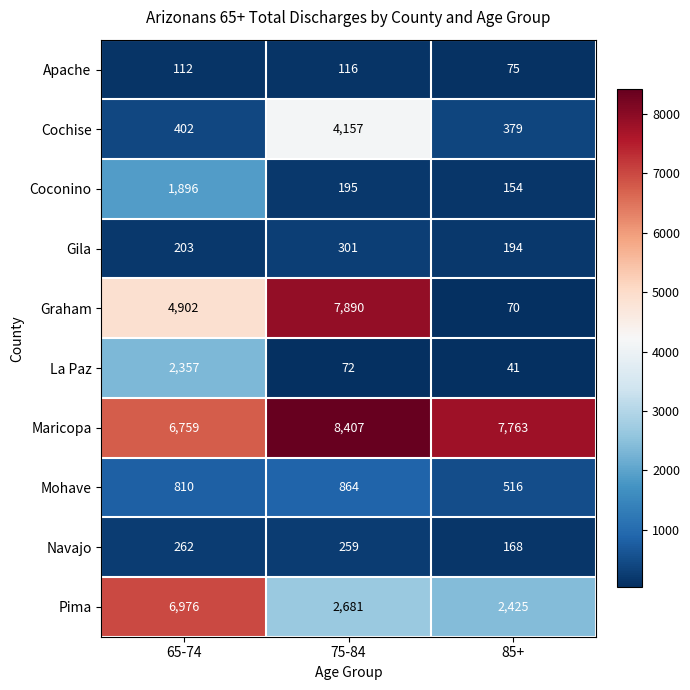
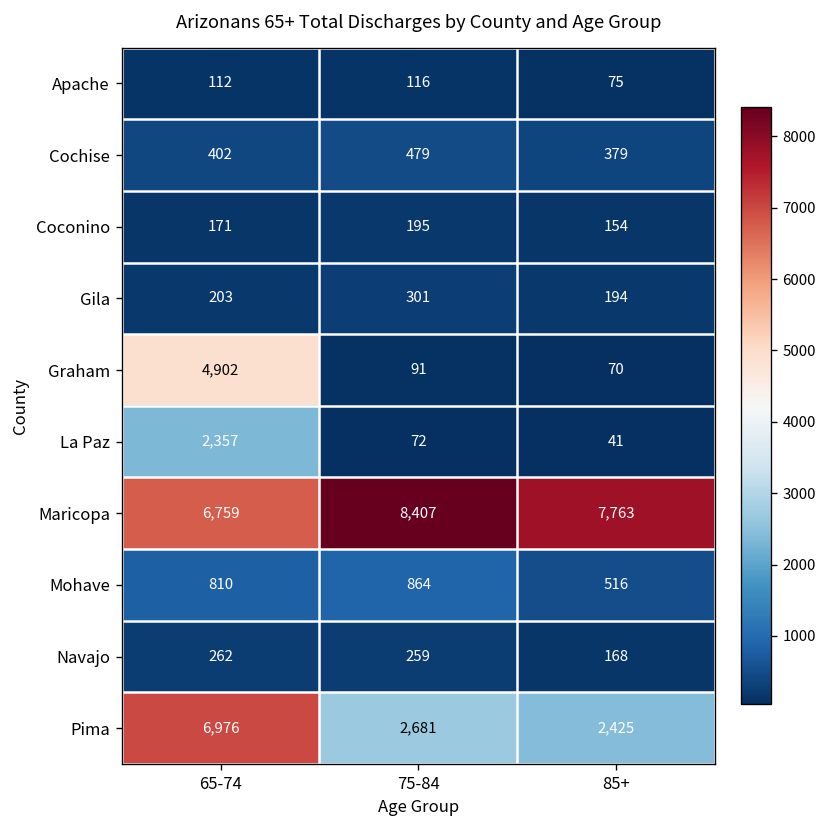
Cochise, 75-84: 4,157 -> 479
Coconino, 65-74: 1,896 -> 171
Graham, 75-84: 7,890 -> 91
